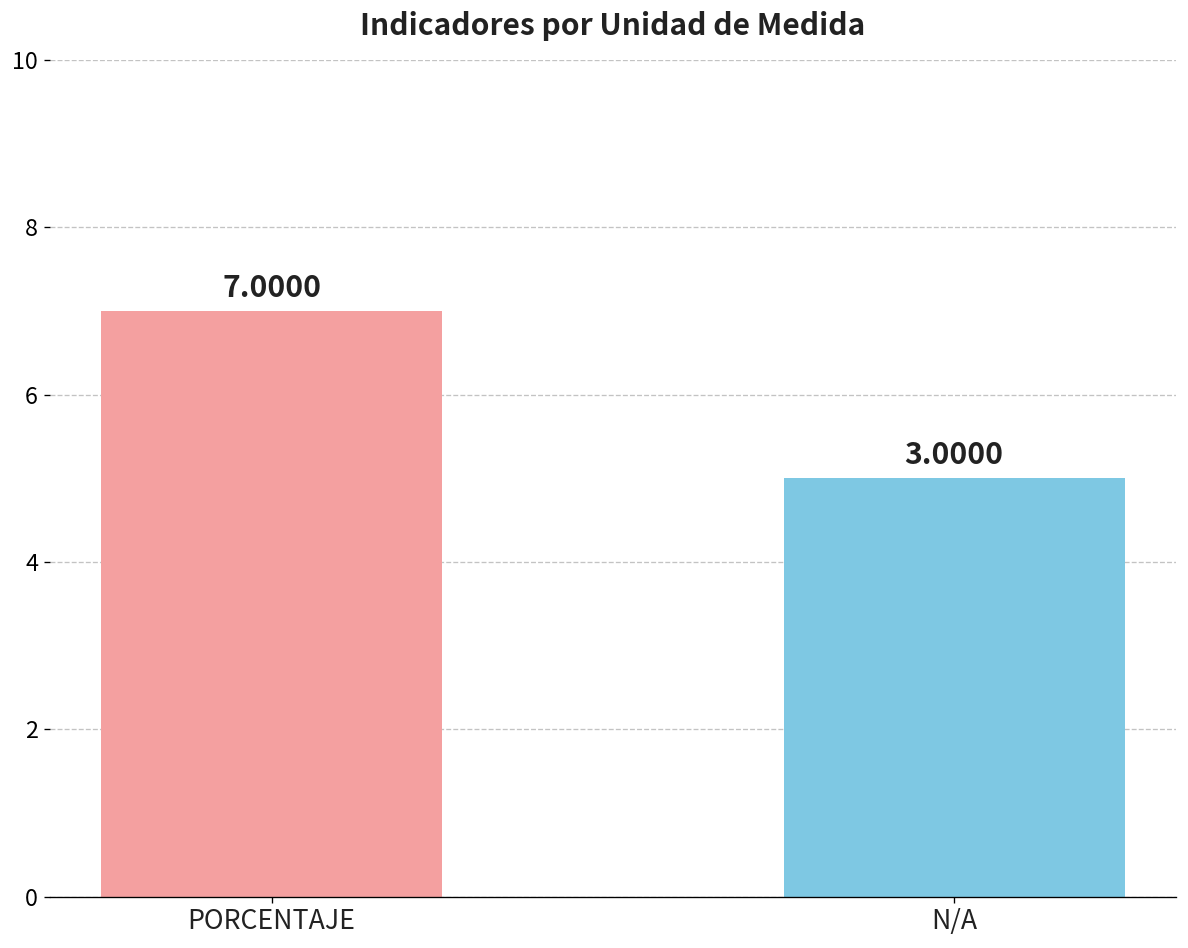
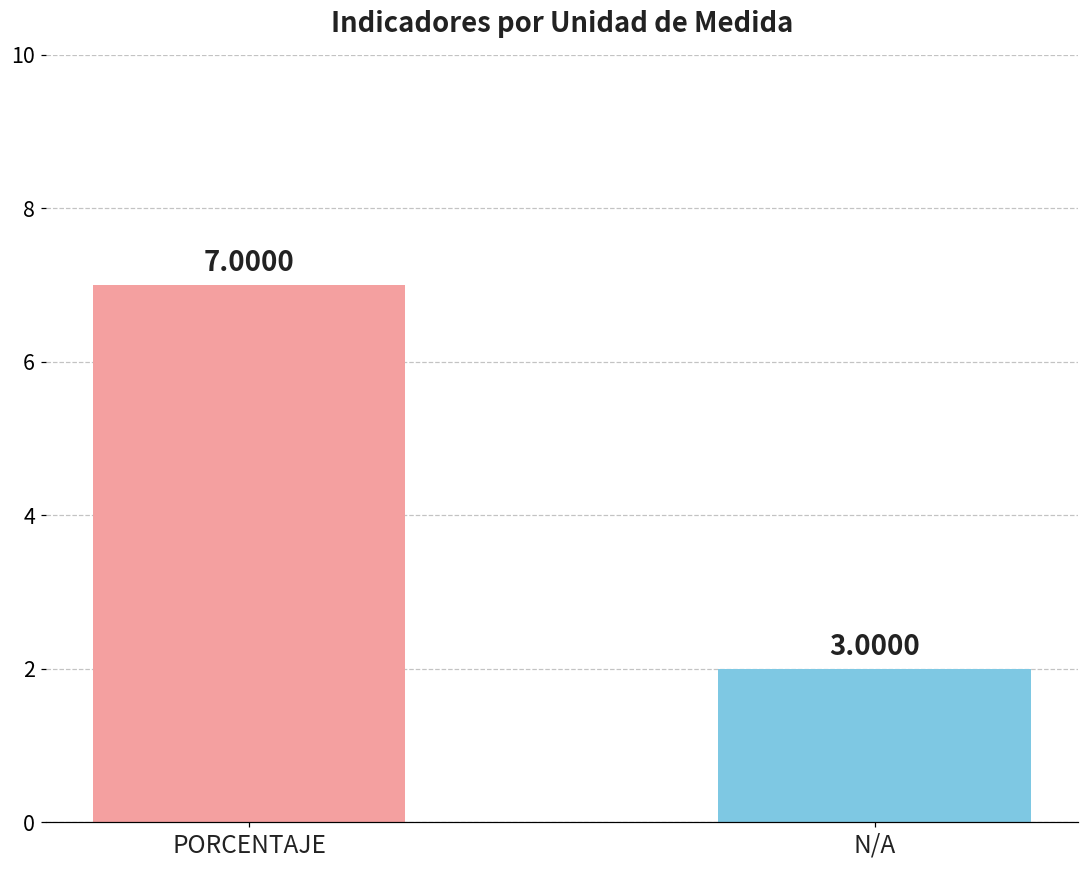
N/A: 5 -> 2
